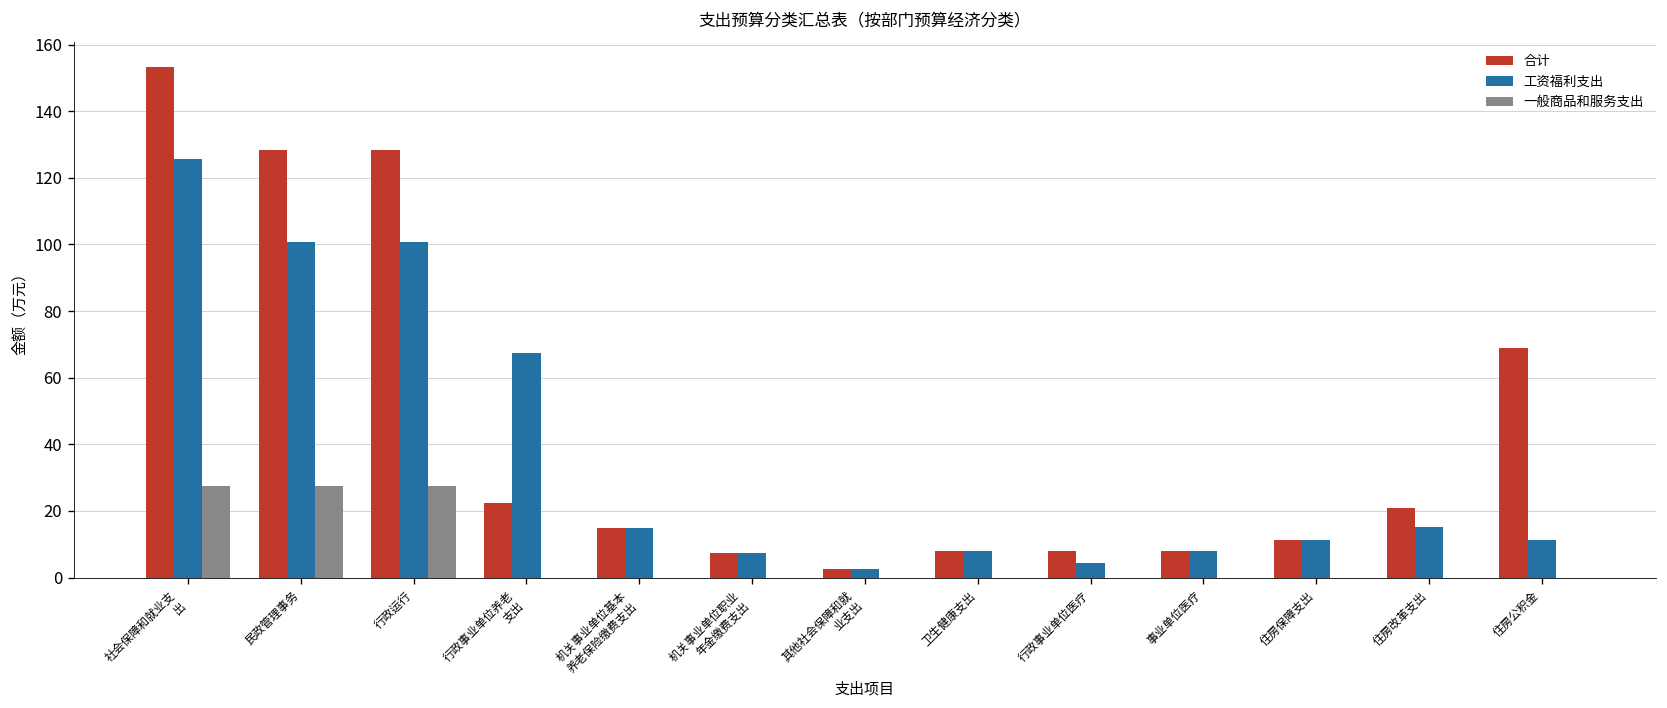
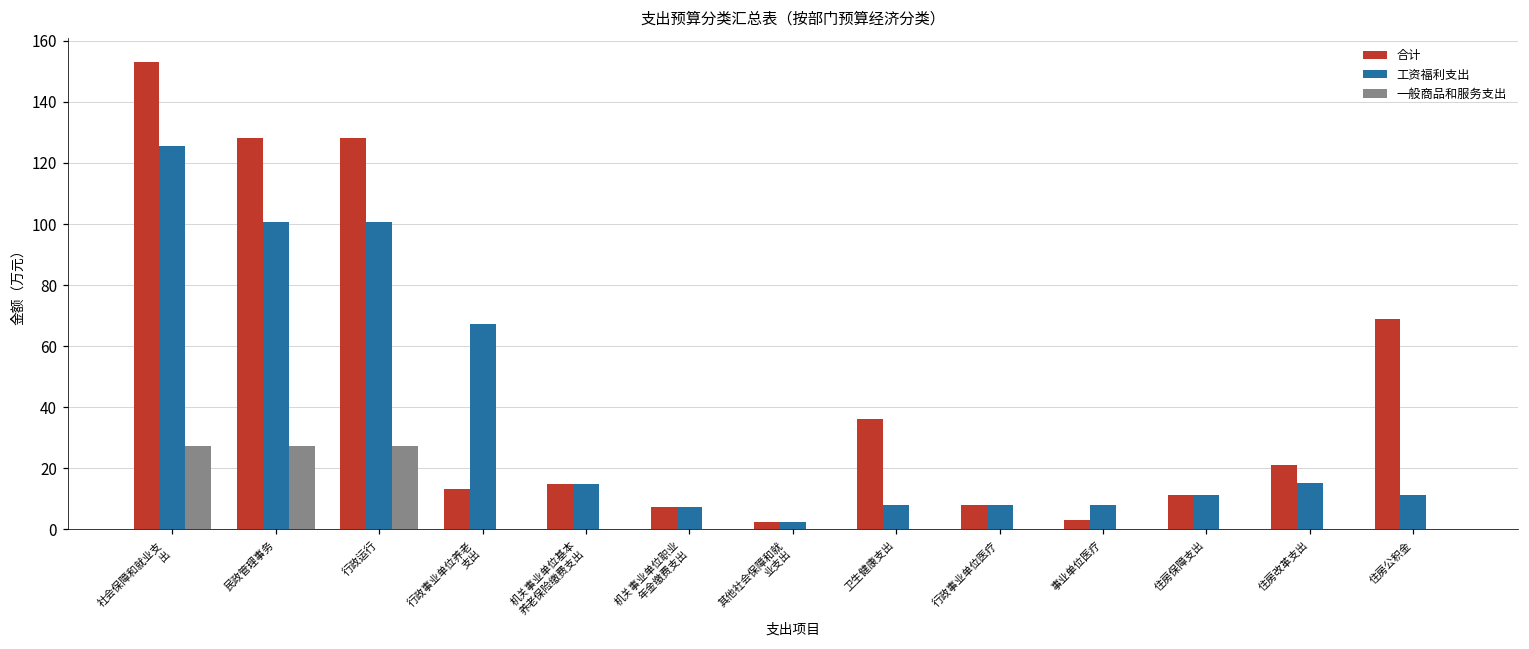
合计, 行政事业单位养老 支出: 22 -> 13
合计, 卫生健康支出: 8 -> 36
工资福利支出, 行政事业单位医疗: 4 -> 8
合计, 事业单位医疗: 8 -> 3
